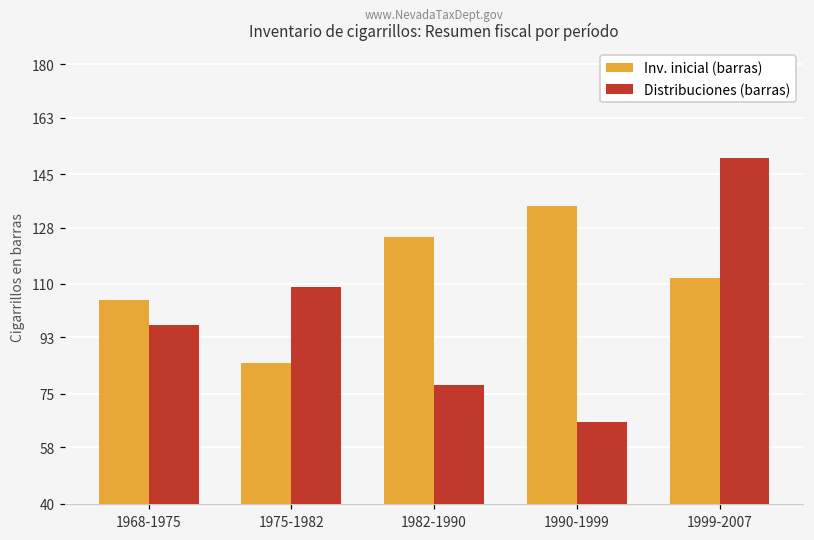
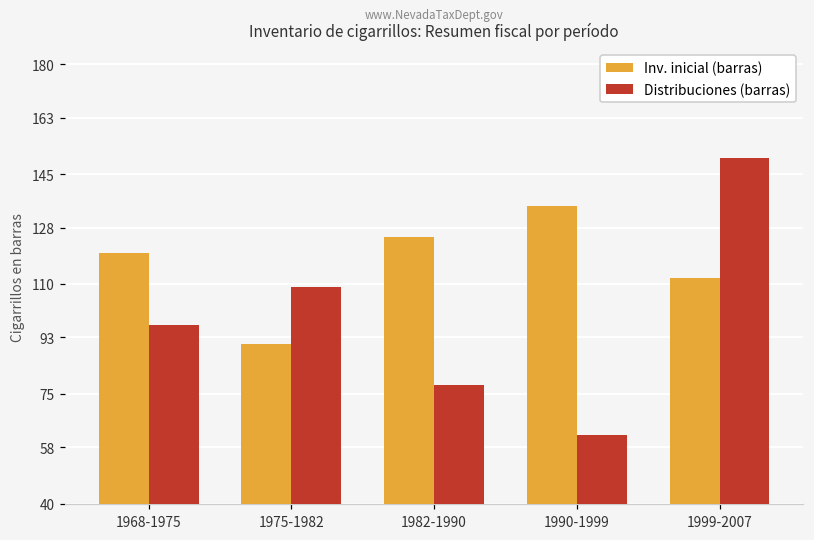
Inv. inicial (barras), 1968-1975: 105 -> 120
Inv. inicial (barras), 1975-1982: 85 -> 91
Distribuciones (barras), 1990-1999: 66 -> 62
